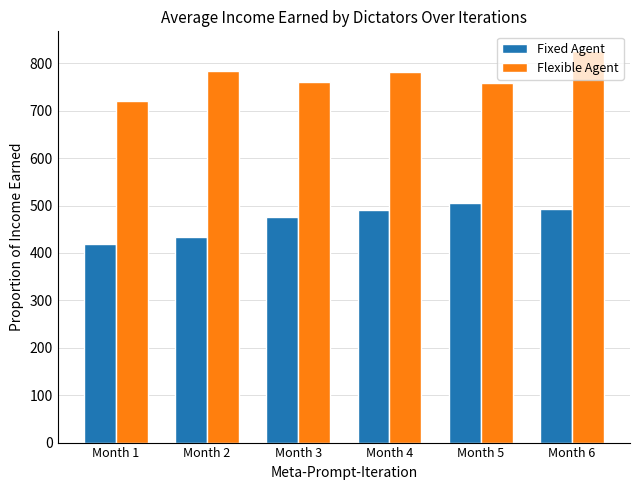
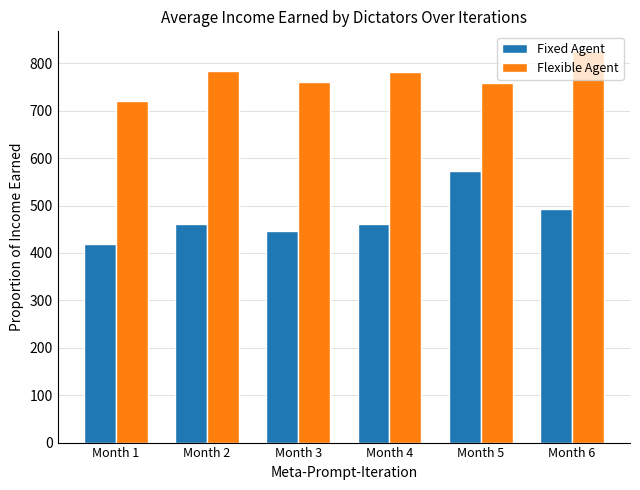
Fixed Agent, Month 2: 430 -> 460
Fixed Agent, Month 3: 480 -> 450
Fixed Agent, Month 4: 490 -> 460
Fixed Agent, Month 5: 500 -> 570
